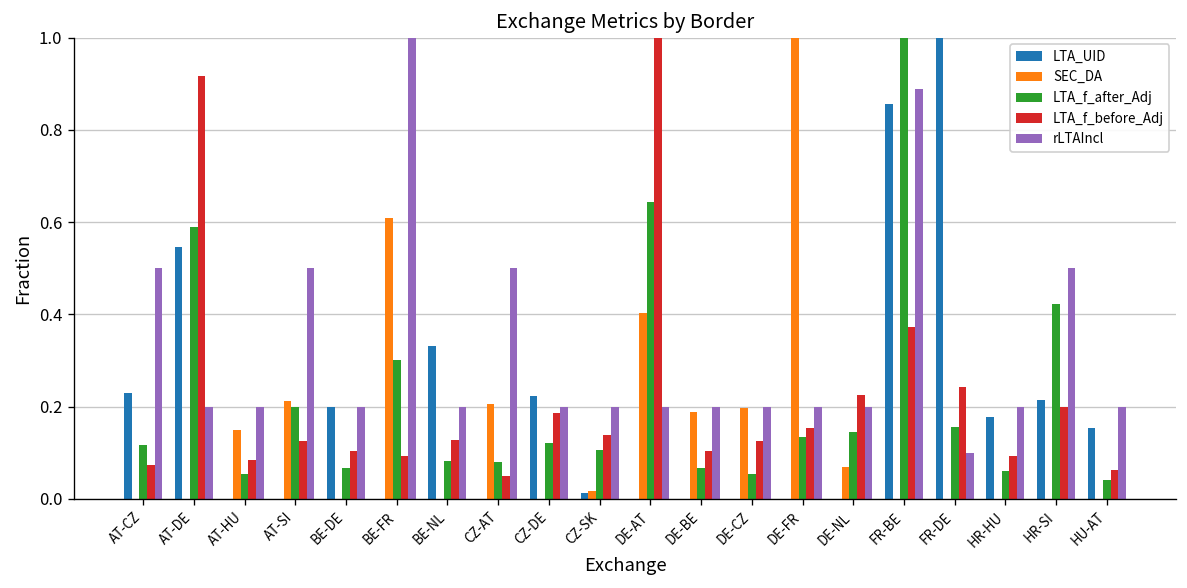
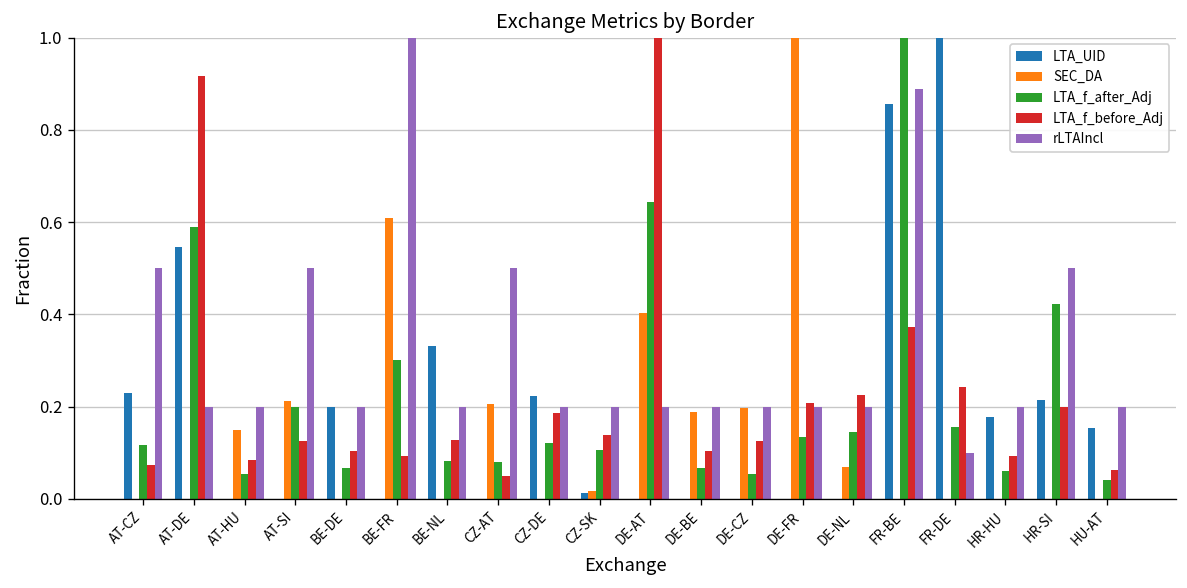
LTA_f_before_Adj, DE-FR: 0.15 -> 0.21
